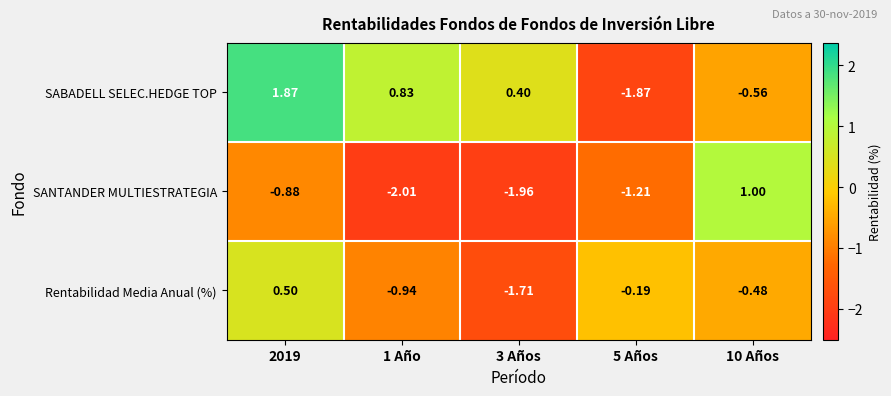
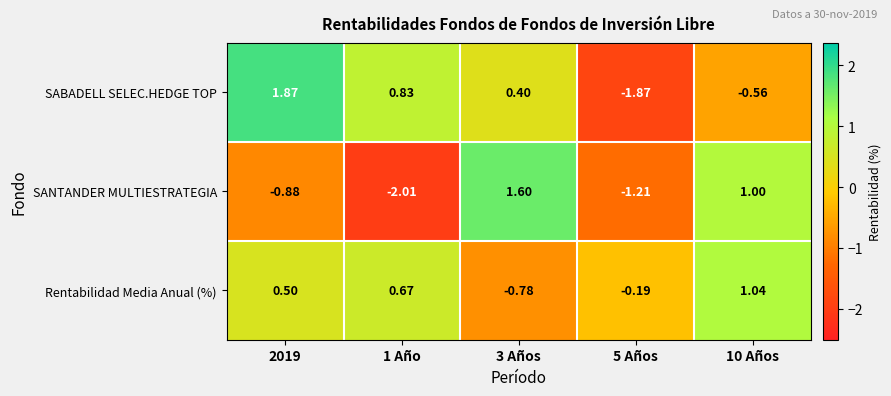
SANTANDER MULTIESTRATEGIA, 3 Años: -1.96 -> 1.60
Rentabilidad Media Anual (%), 1 Año: -0.94 -> 0.67
Rentabilidad Media Anual (%), 3 Años: -1.71 -> -0.78
Rentabilidad Media Anual (%), 10 Años: -0.48 -> 1.04
